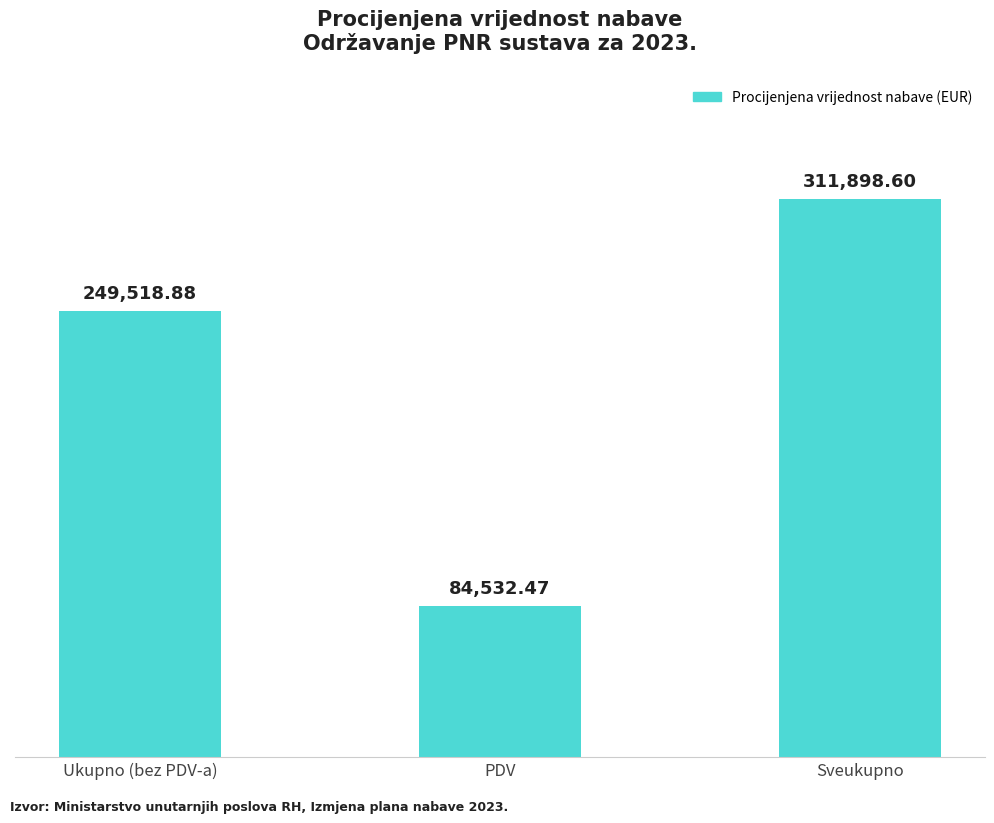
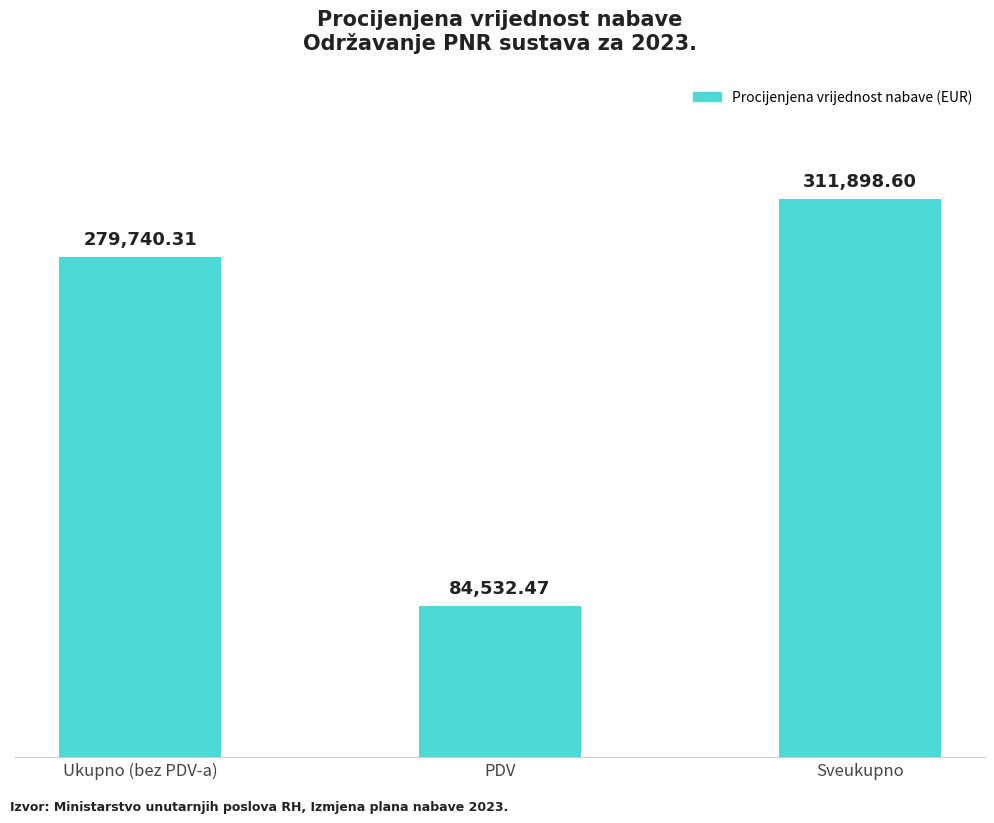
Ukupno (bez PDV-a): 249,518.88 -> 279,740.31
